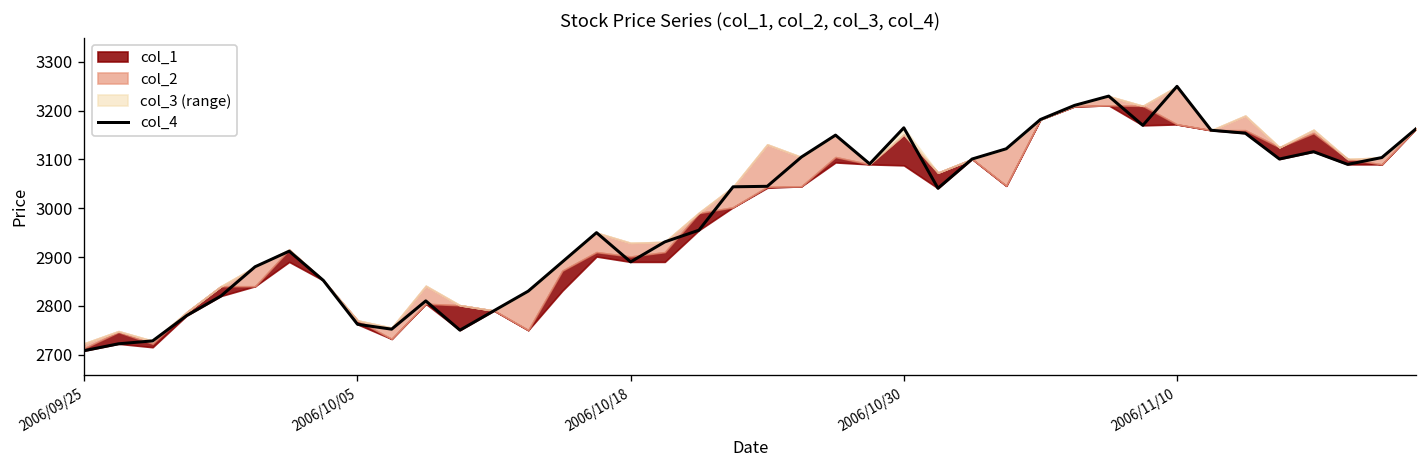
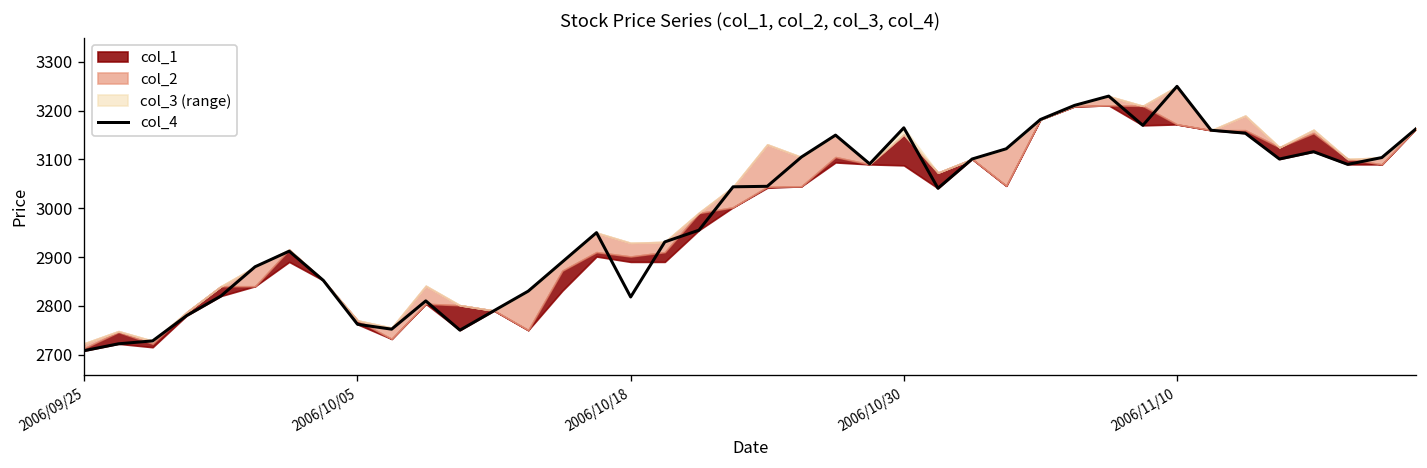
col_4, 2006/10/18: 2890 -> 2820
